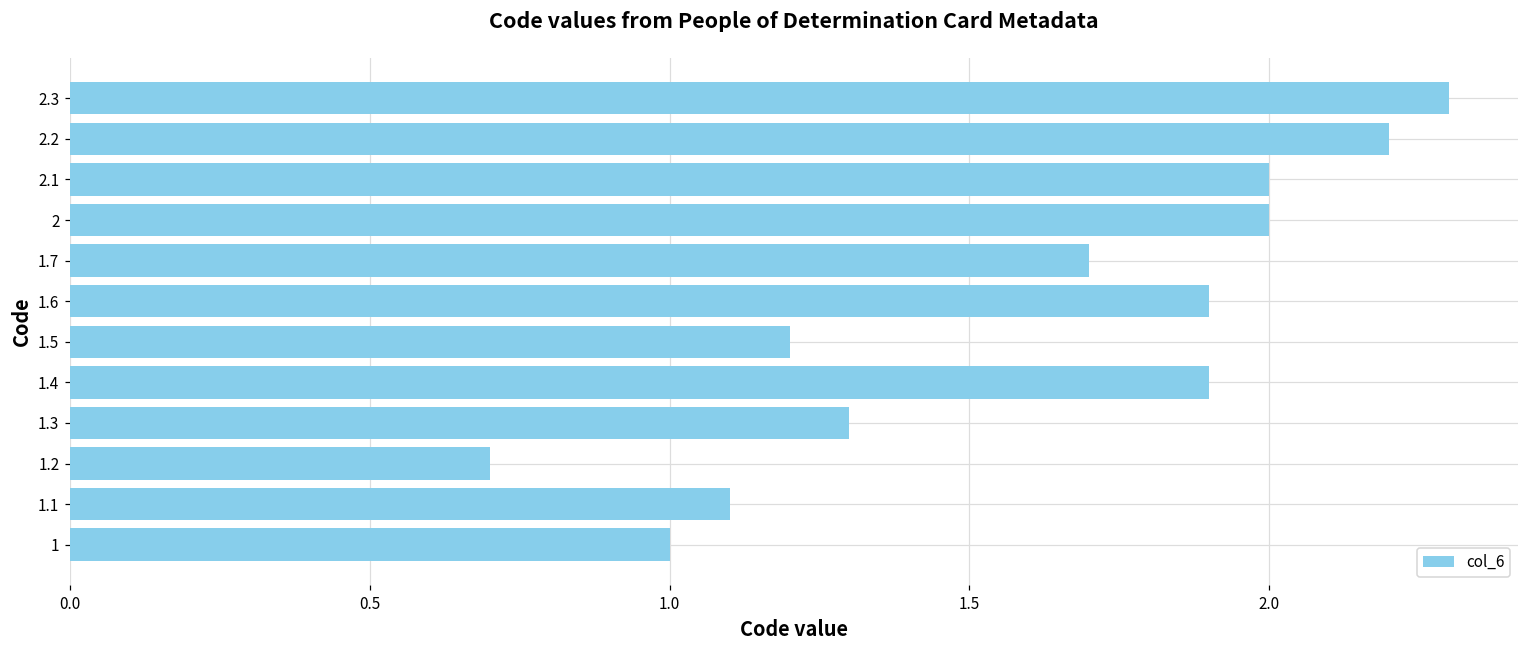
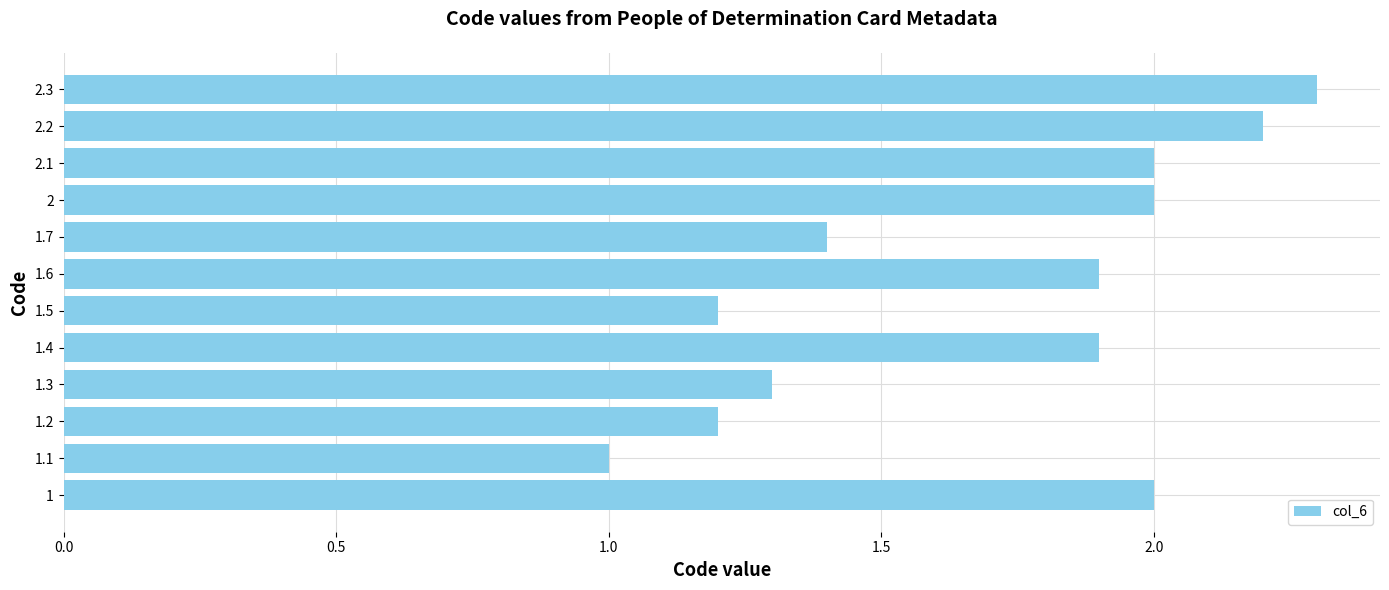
1.7: 1.7 -> 1.4
1.2: 0.7 -> 1.2
1.1: 1.1 -> 1.0
1: 1 -> 2
